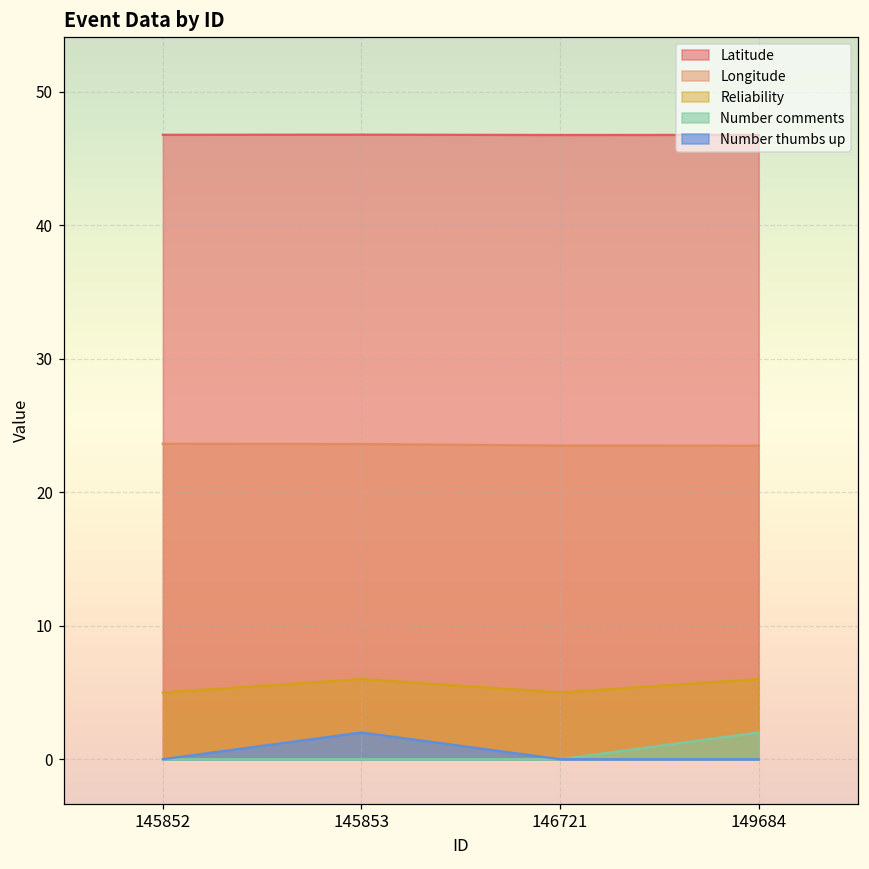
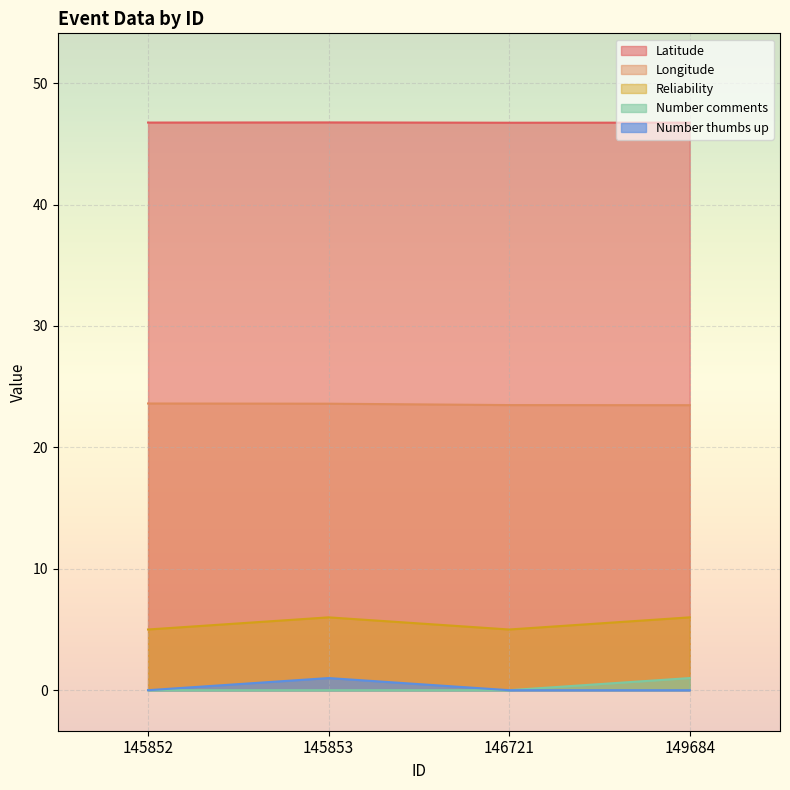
Number thumbs up, 145853: 2 -> 1
Number comments, 149684: 2 -> 1
